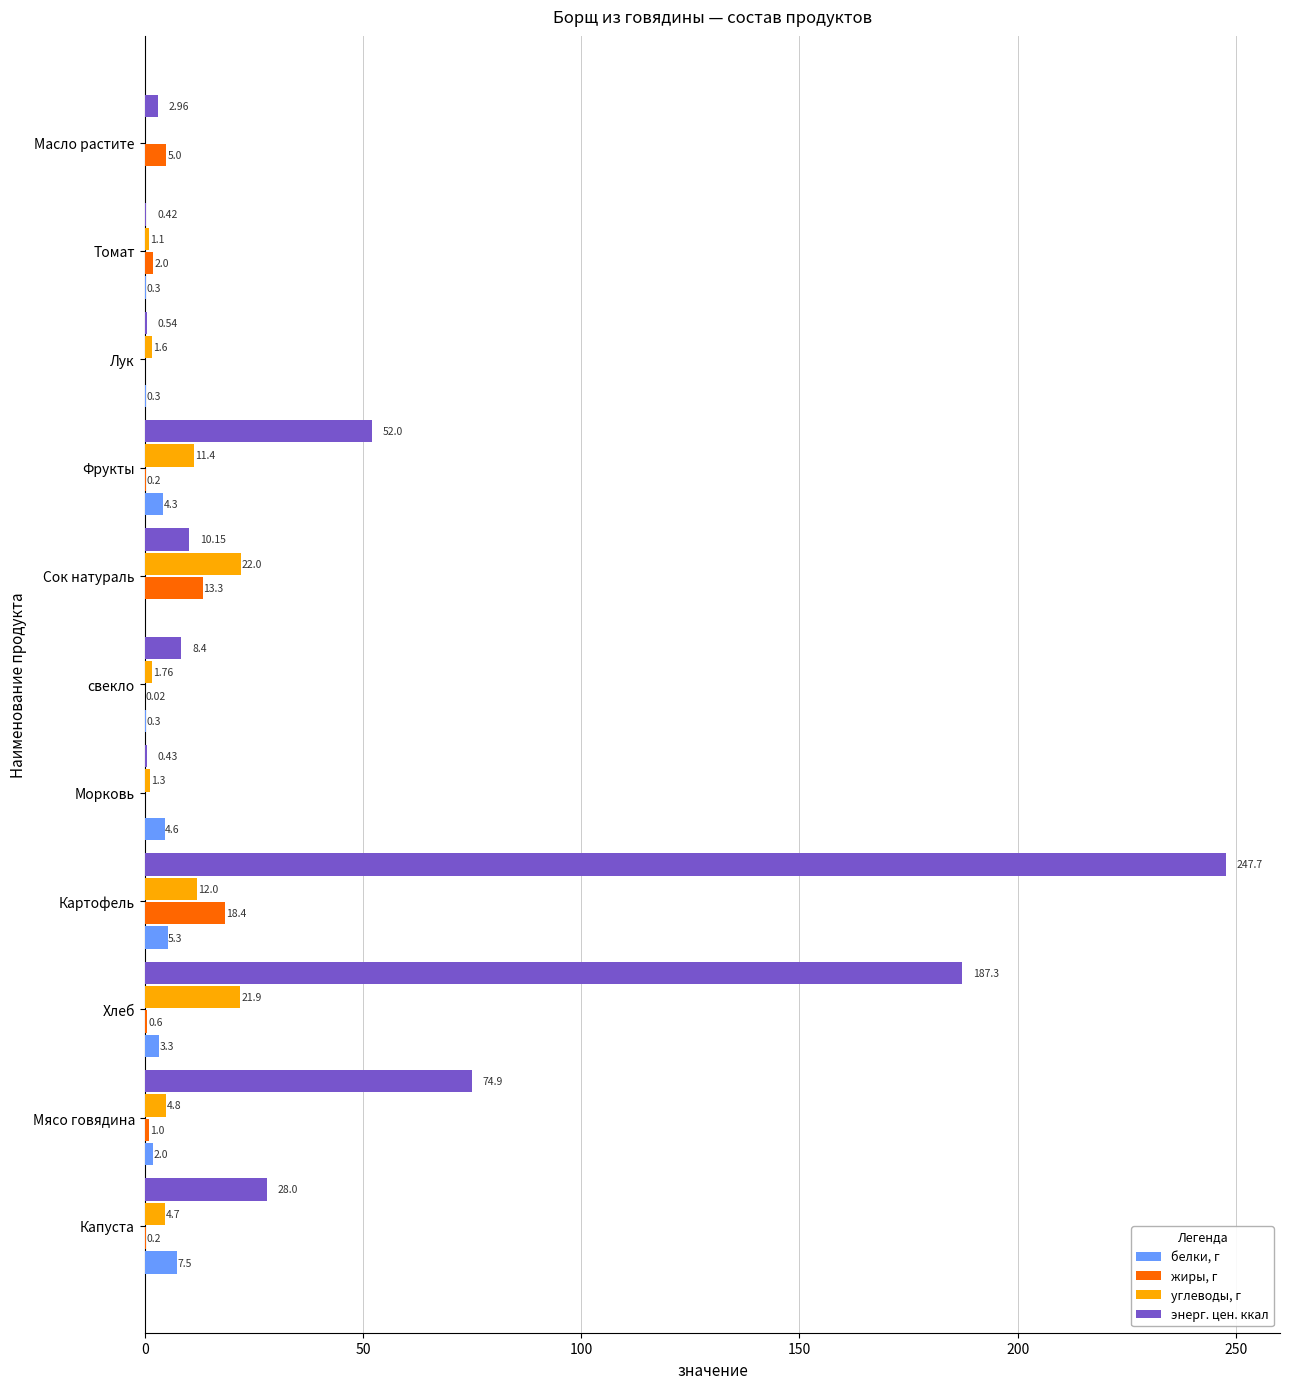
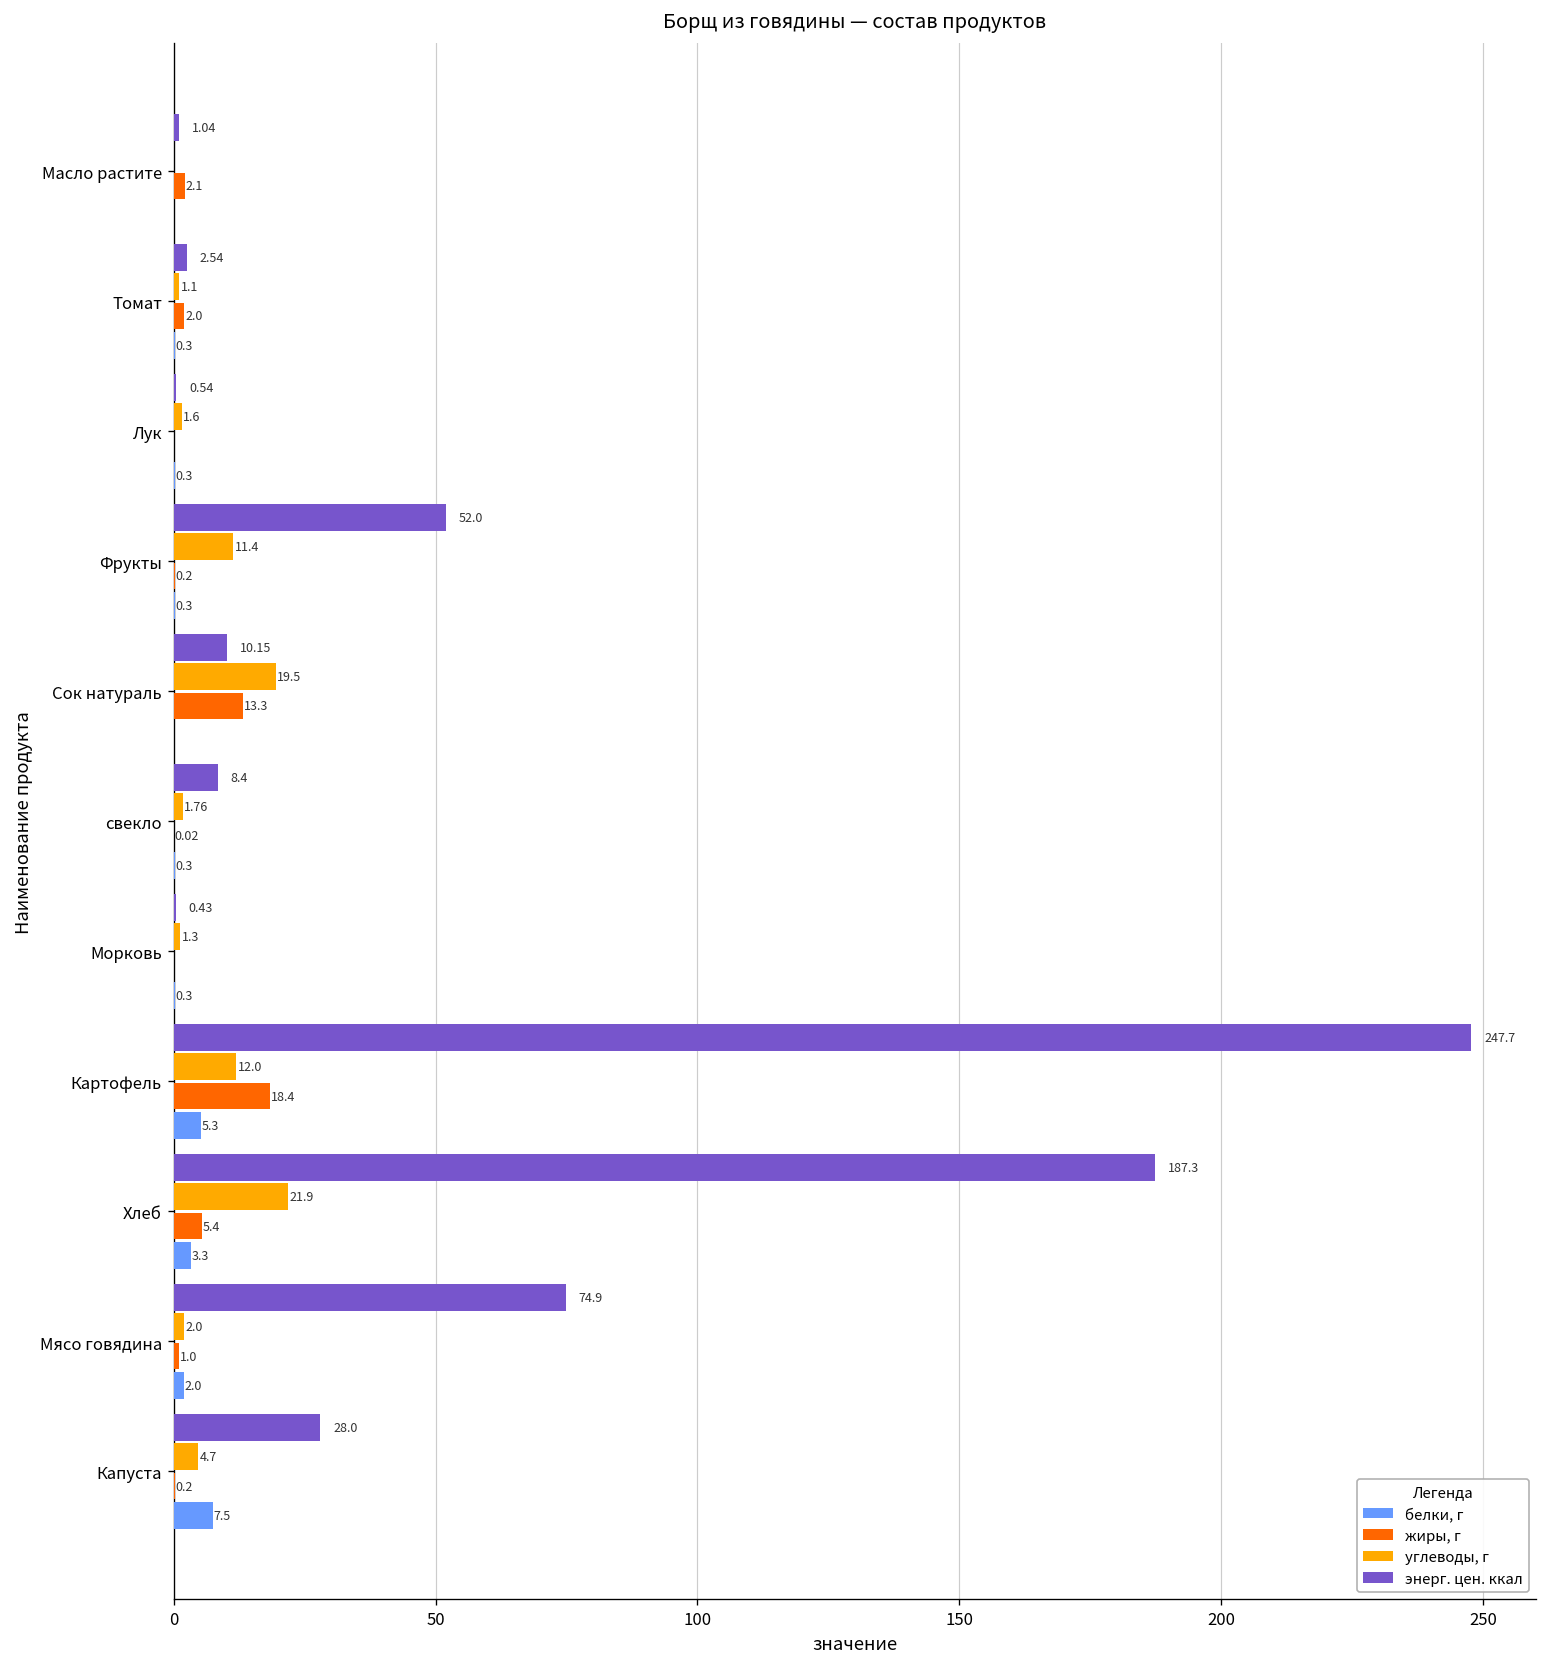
энерг. цен. ккал, Масло растите: 2.96 -> 1.04
жиры, г, Масло растите: 5.0 -> 2.1
энерг. цен. ккал, Томат: 0.42 -> 2.54
белки, г, Фрукты: 4.3 -> 0.3
углеводы, г, Сок натураль: 22.0 -> 19.5
белки, г, Морковь: 4.6 -> 0.3
жиры, г, Хлеб: 0.6 -> 5.4
углеводы, г, Мясо говядина: 4.8 -> 2.0
